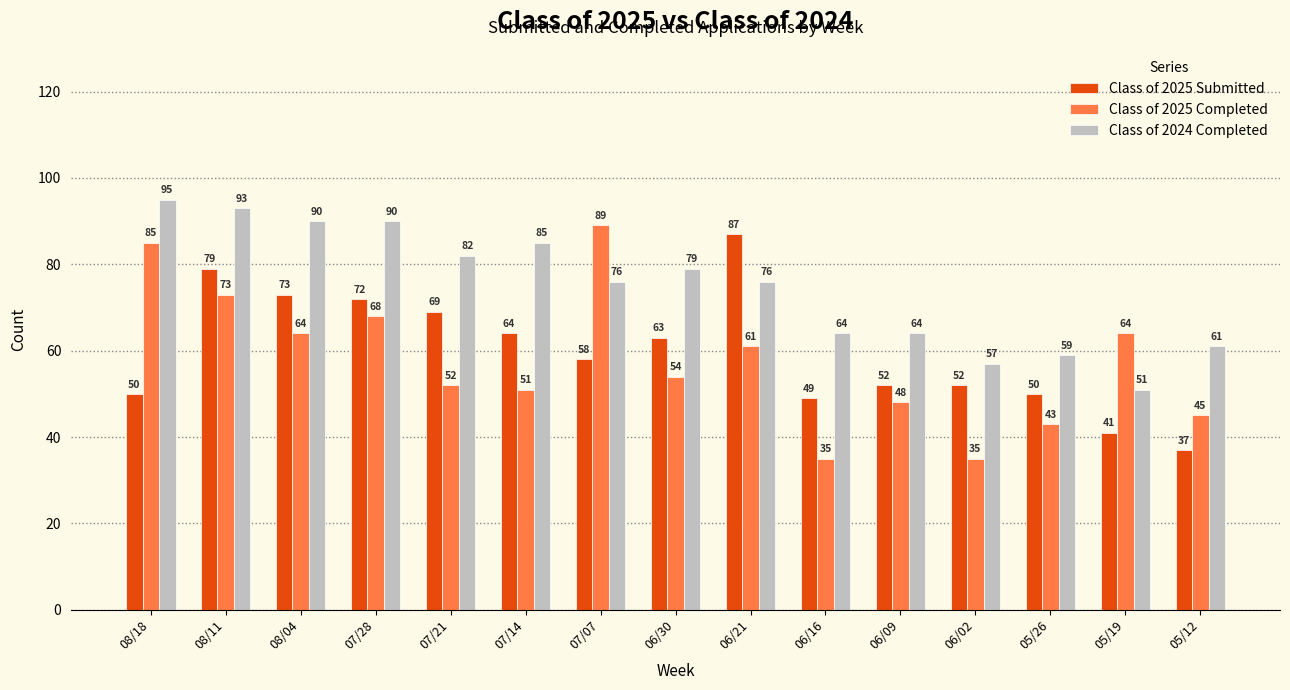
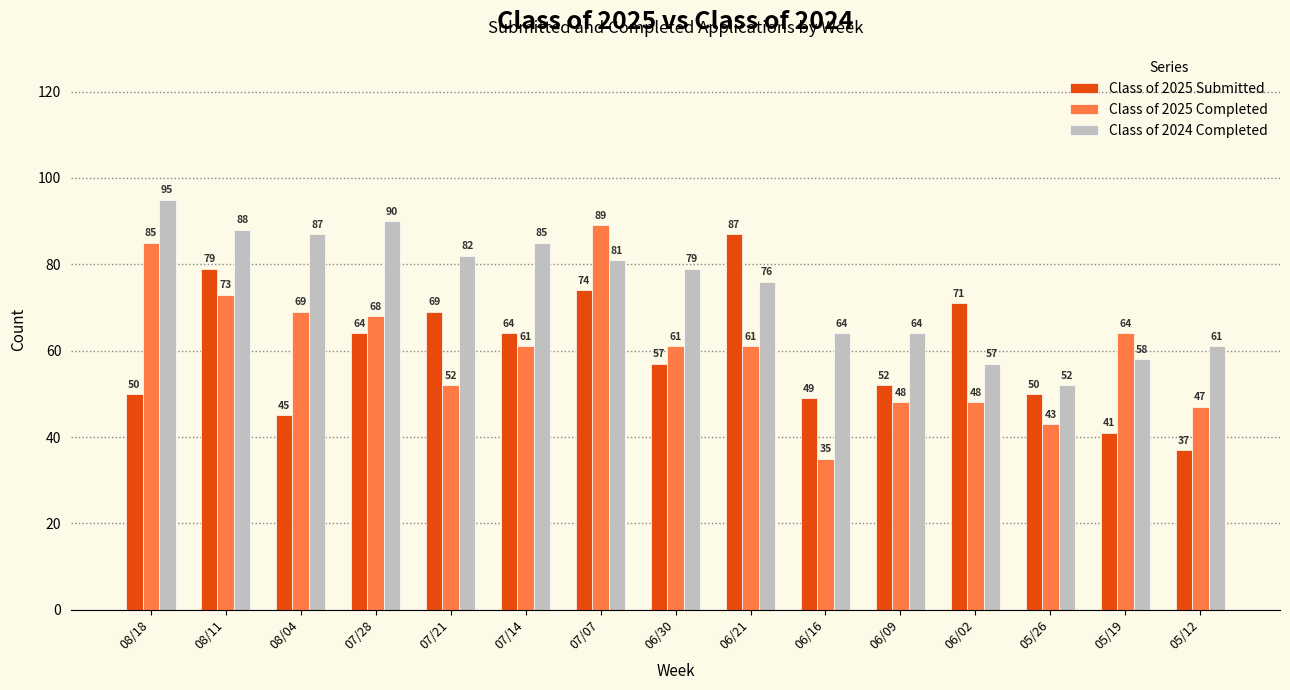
Class of 2024 Completed, 08/11: 93 -> 88
Class of 2025 Submitted, 08/04: 73 -> 45
Class of 2025 Completed, 08/04: 64 -> 69
Class of 2024 Completed, 08/04: 90 -> 87
Class of 2025 Submitted, 07/28: 72 -> 64
Class of 2025 Completed, 07/14: 51 -> 61
Class of 2025 Submitted, 07/07: 58 -> 74
Class of 2024 Completed, 07/07: 76 -> 81
Class of 2025 Submitted, 06/30: 63 -> 57
Class of 2025 Completed, 06/30: 54 -> 61
Class of 2025 Submitted, 06/02: 52 -> 71
Class of 2025 Completed, 06/02: 35 -> 48
Class of 2024 Completed, 05/26: 59 -> 52
Class of 2024 Completed, 05/19: 51 -> 58
Class of 2025 Completed, 05/12: 45 -> 47
